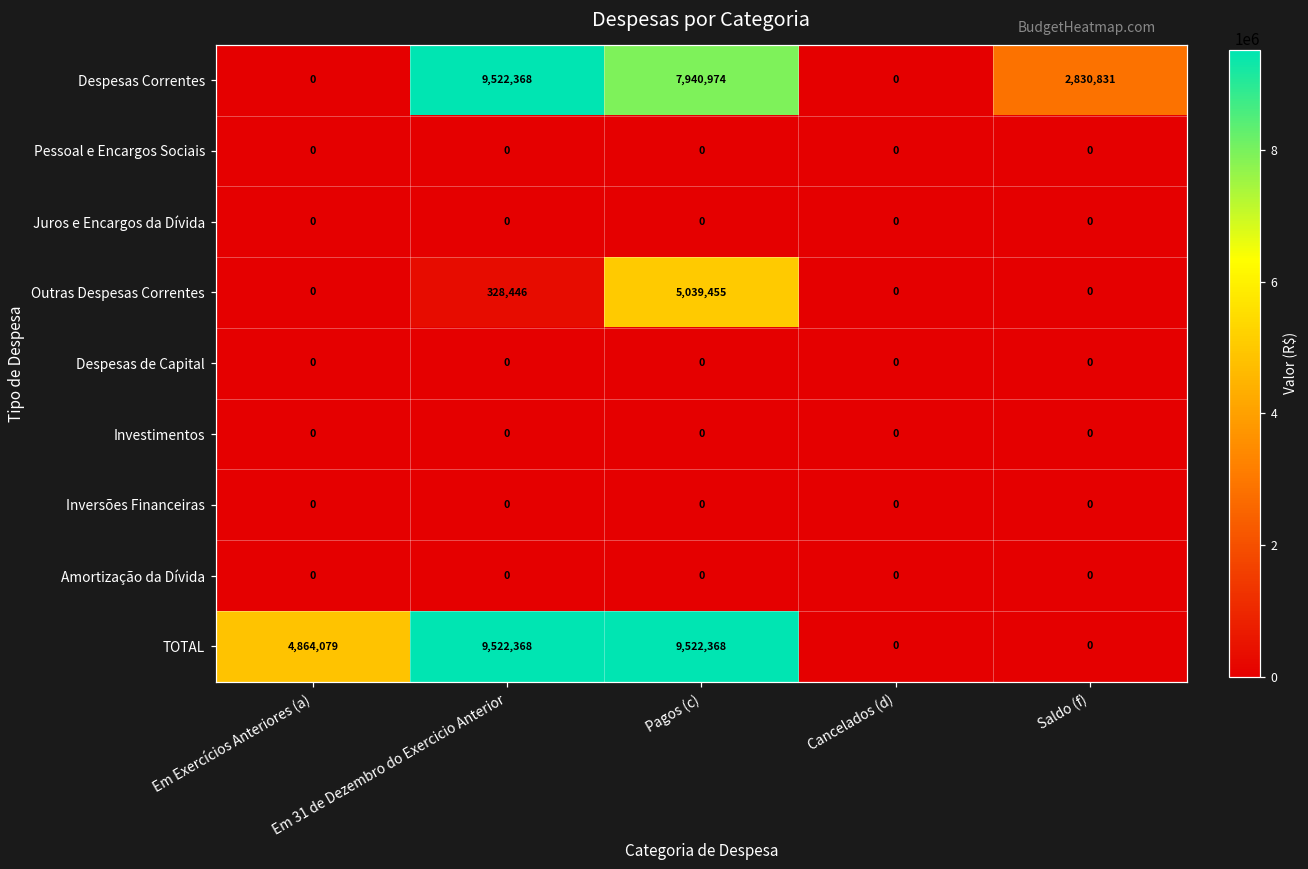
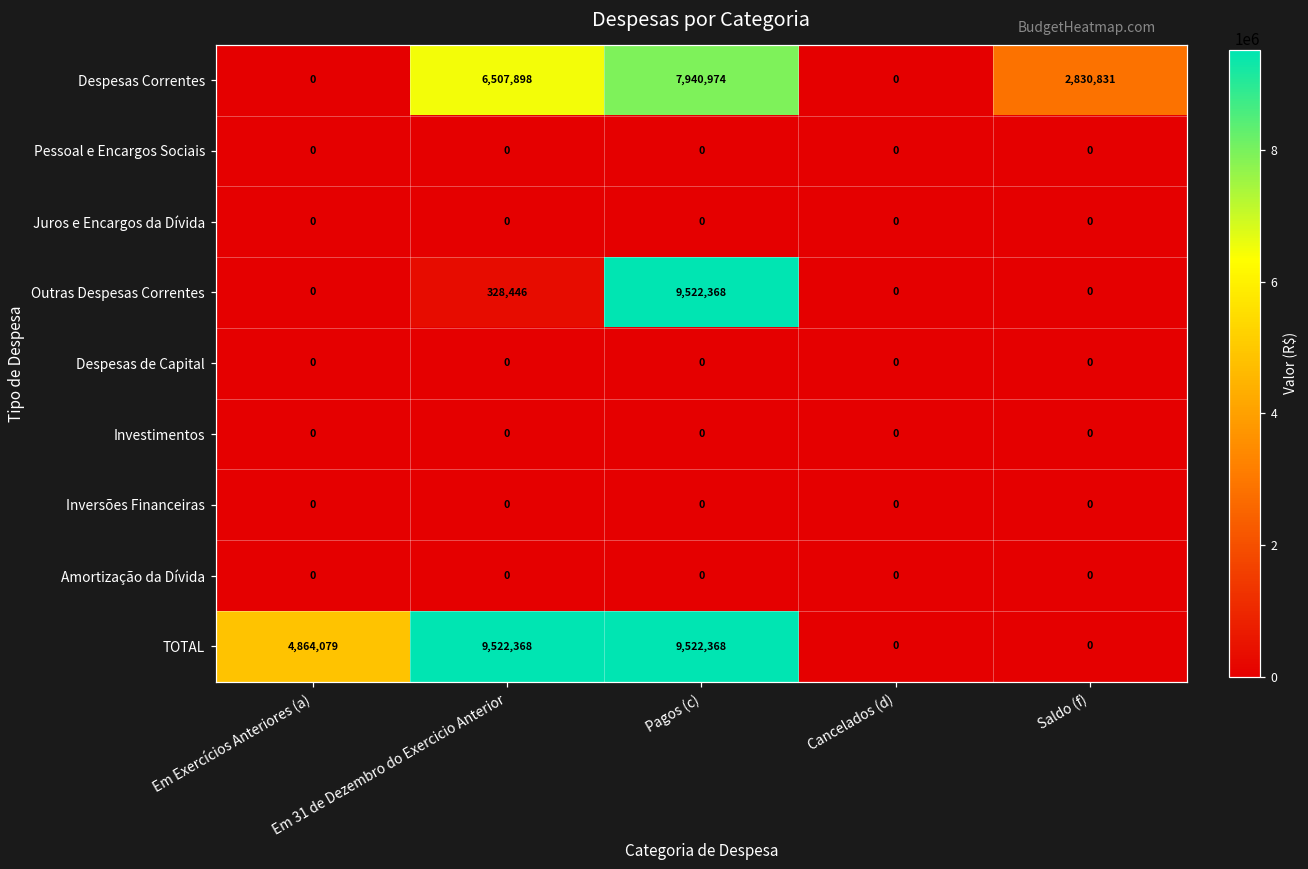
Despesas Correntes, Em 31 de Dezembro do Exercicio Anterior: 9,522,368 -> 6,507,898
Outras Despesas Correntes, Pagos (c): 5,039,455 -> 9,522,368
